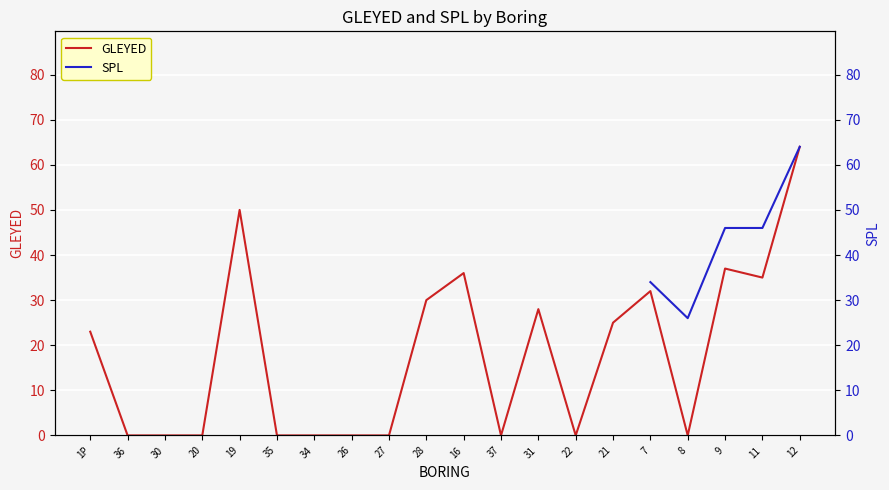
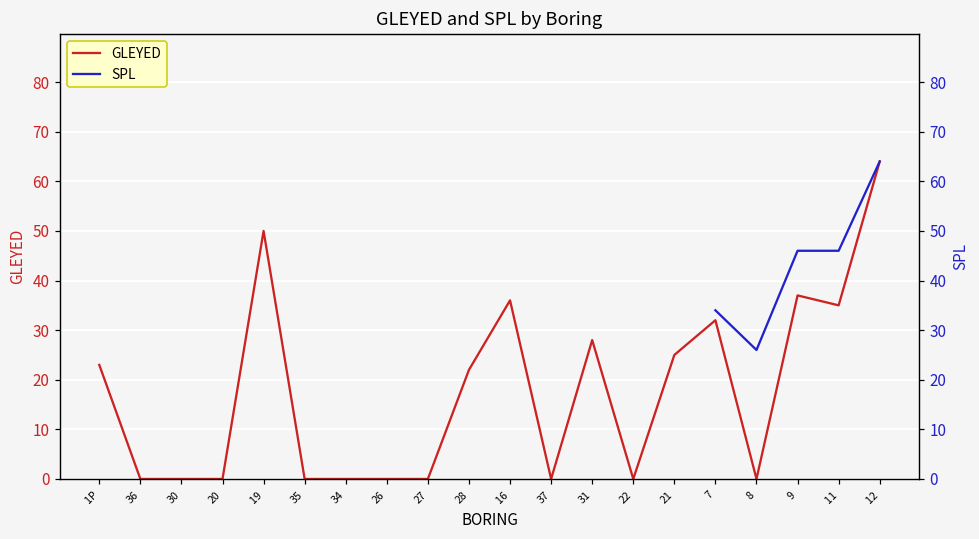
GLEYED, 28: 30 -> 22
